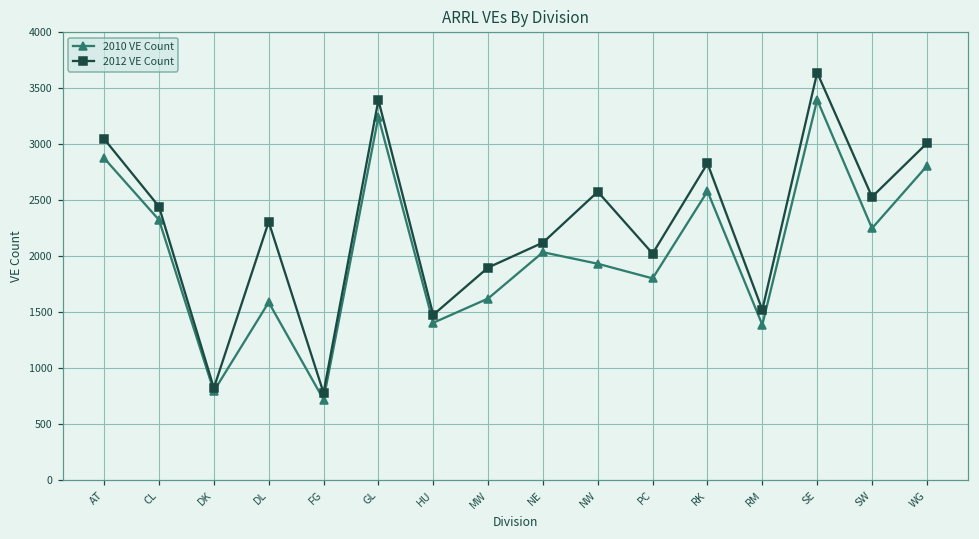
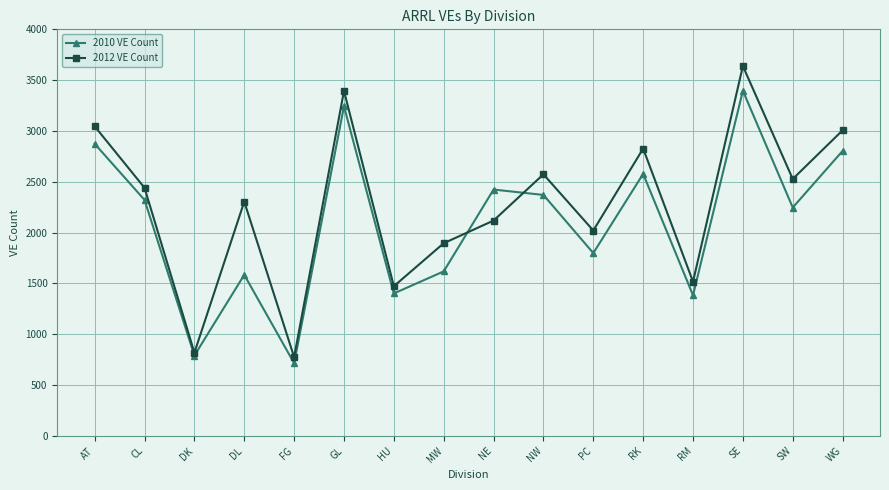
2010 VE Count, NE: 2030 -> 2420
2010 VE Count, NW: 1930 -> 2370
